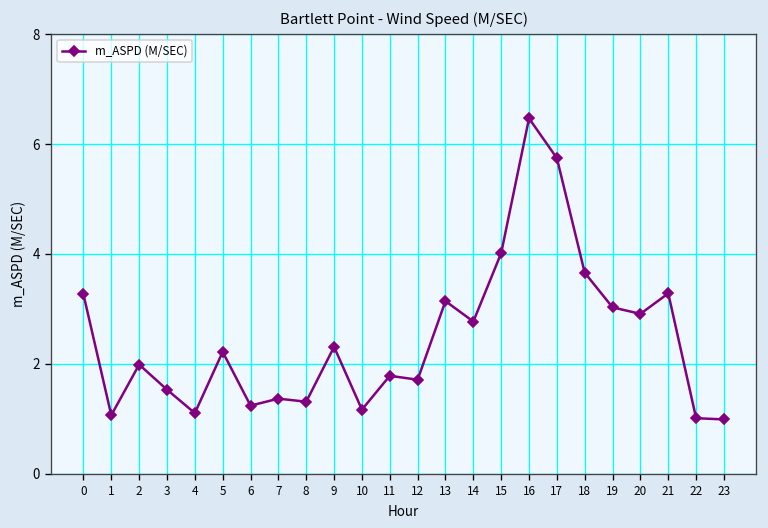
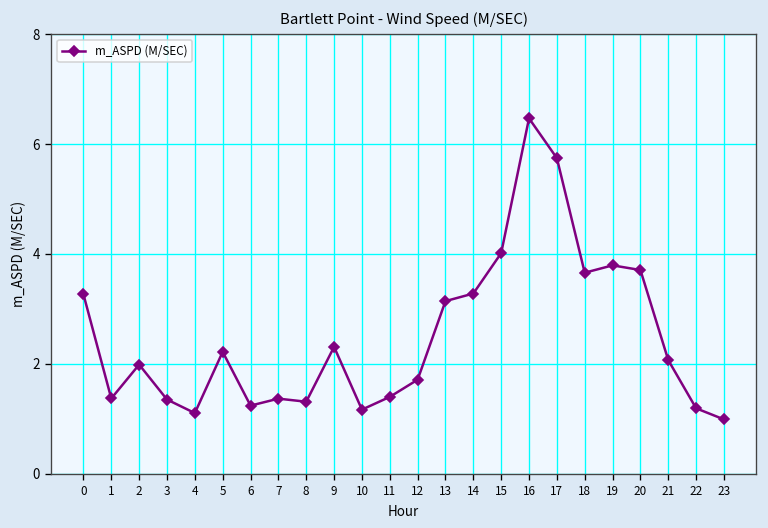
1: 1.1 -> 1.4
3: 1.5 -> 1.4
11: 1.8 -> 1.4
14: 2.8 -> 3.3
19: 3.0 -> 3.8
20: 2.9 -> 3.7
21: 3.3 -> 2.1
22: 1.0 -> 1.2
